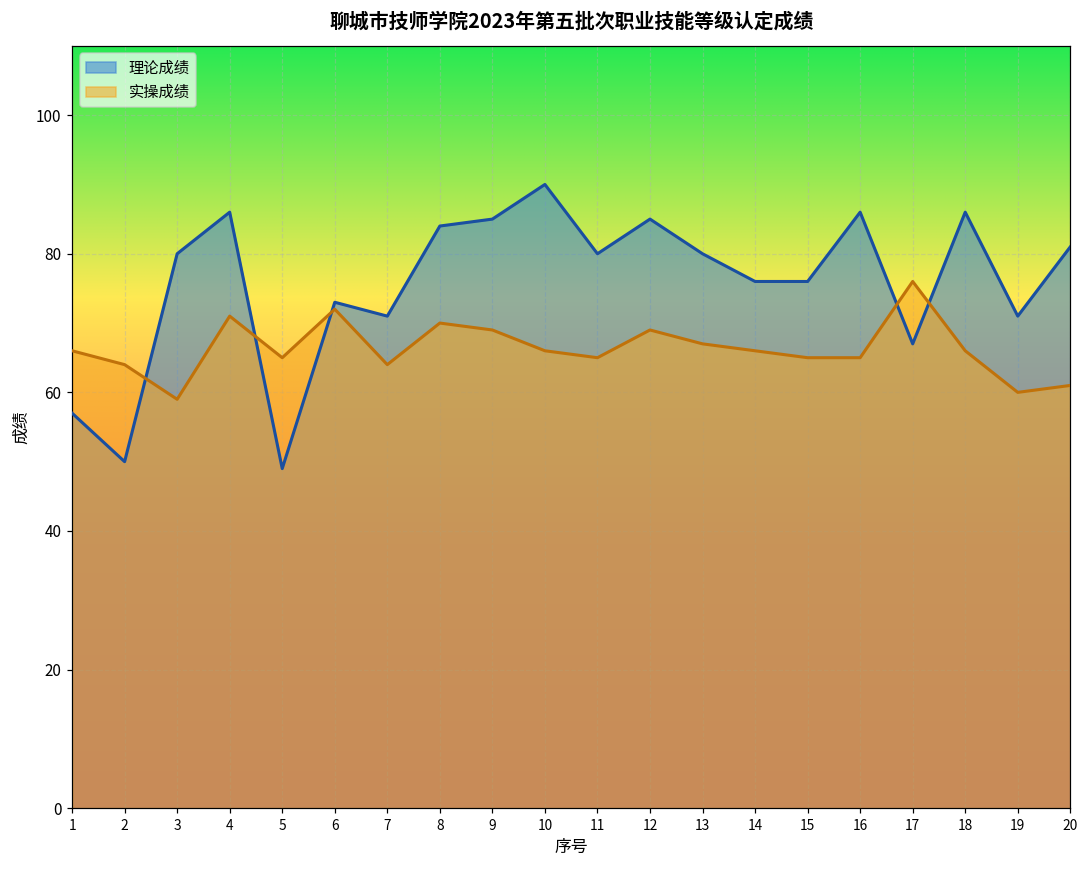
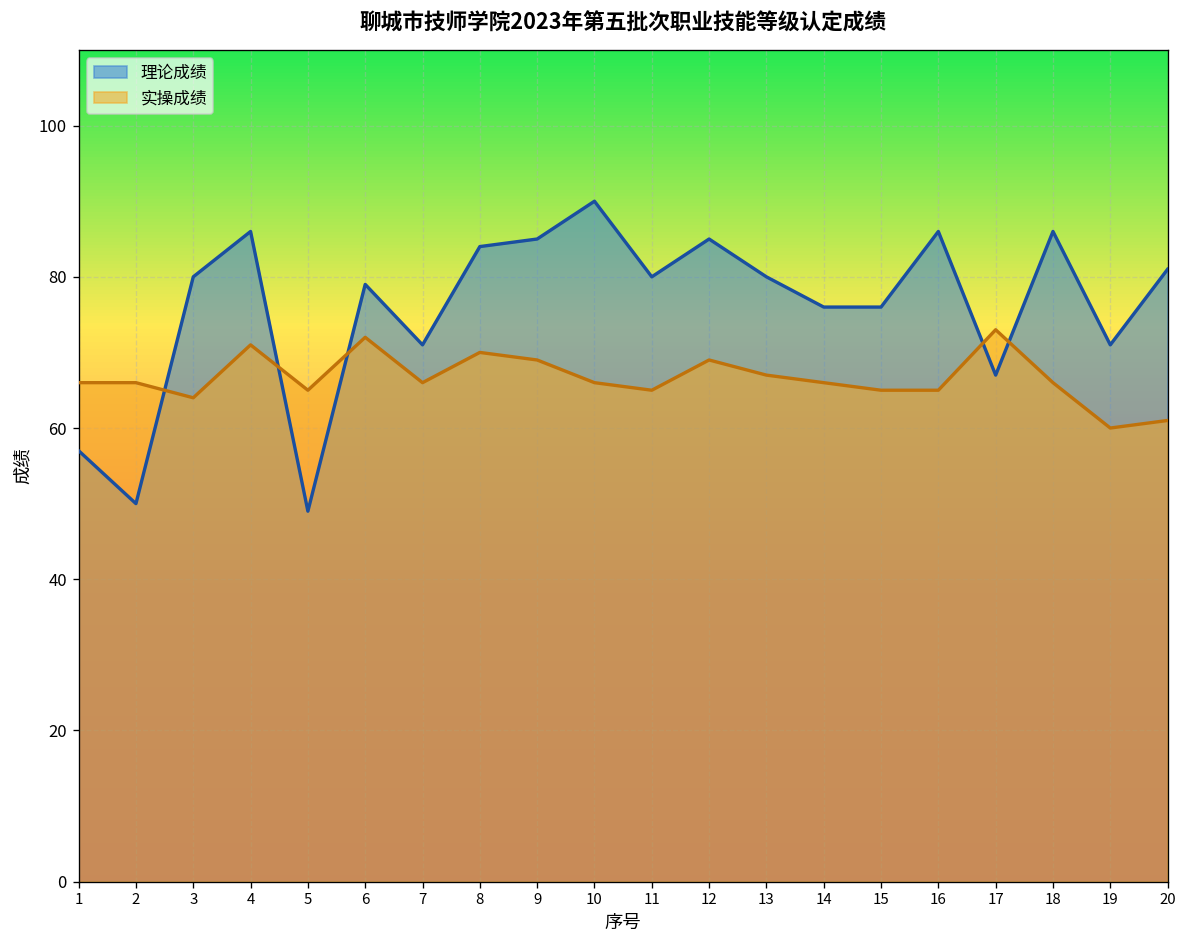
实操成绩, 2: 64 -> 66
实操成绩, 3: 59 -> 64
理论成绩, 6: 73 -> 79
实操成绩, 7: 64 -> 66
实操成绩, 17: 76 -> 73
